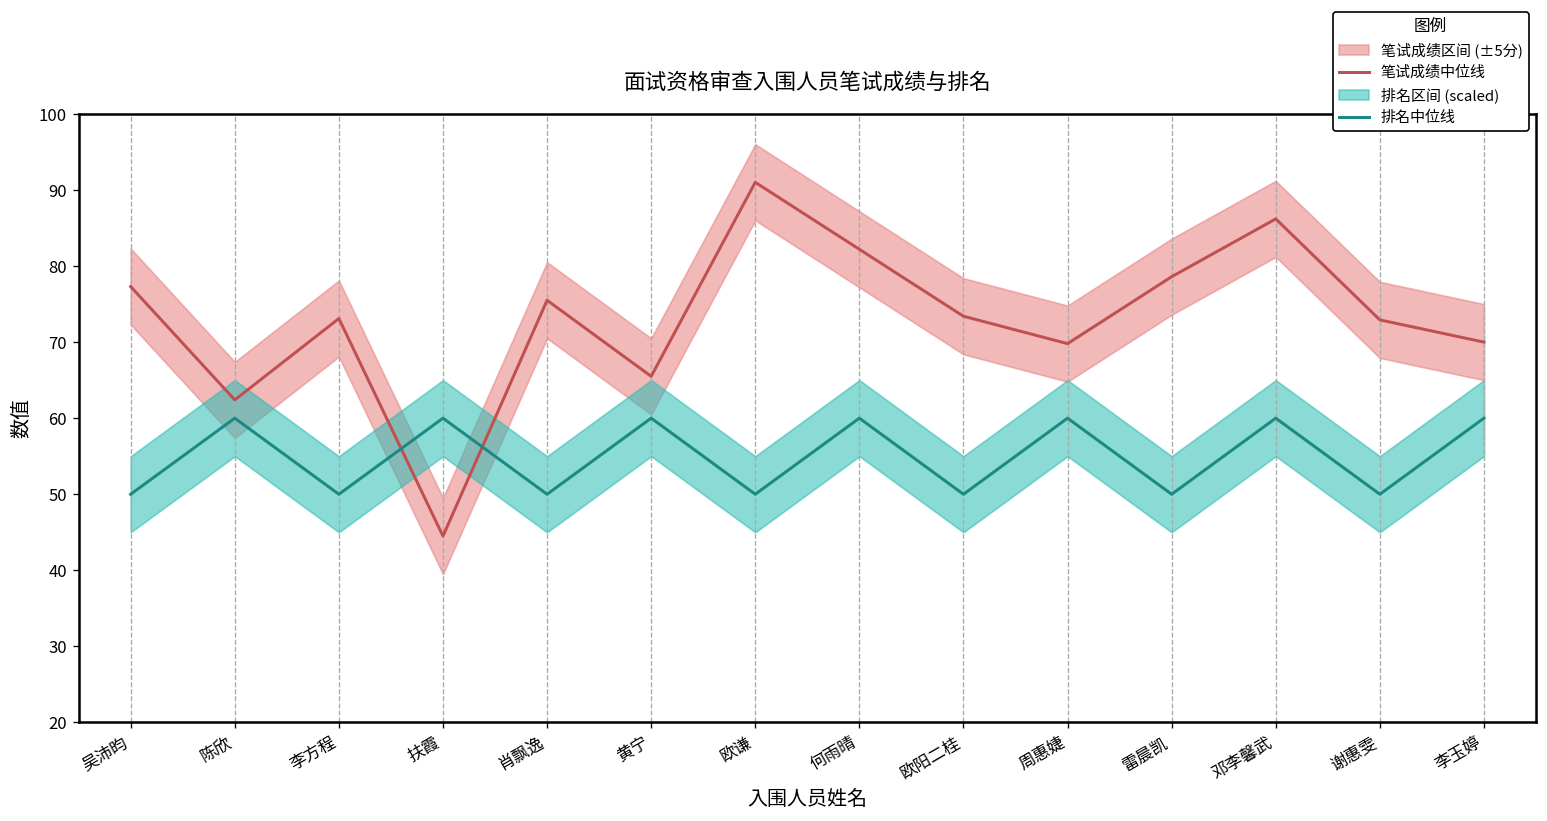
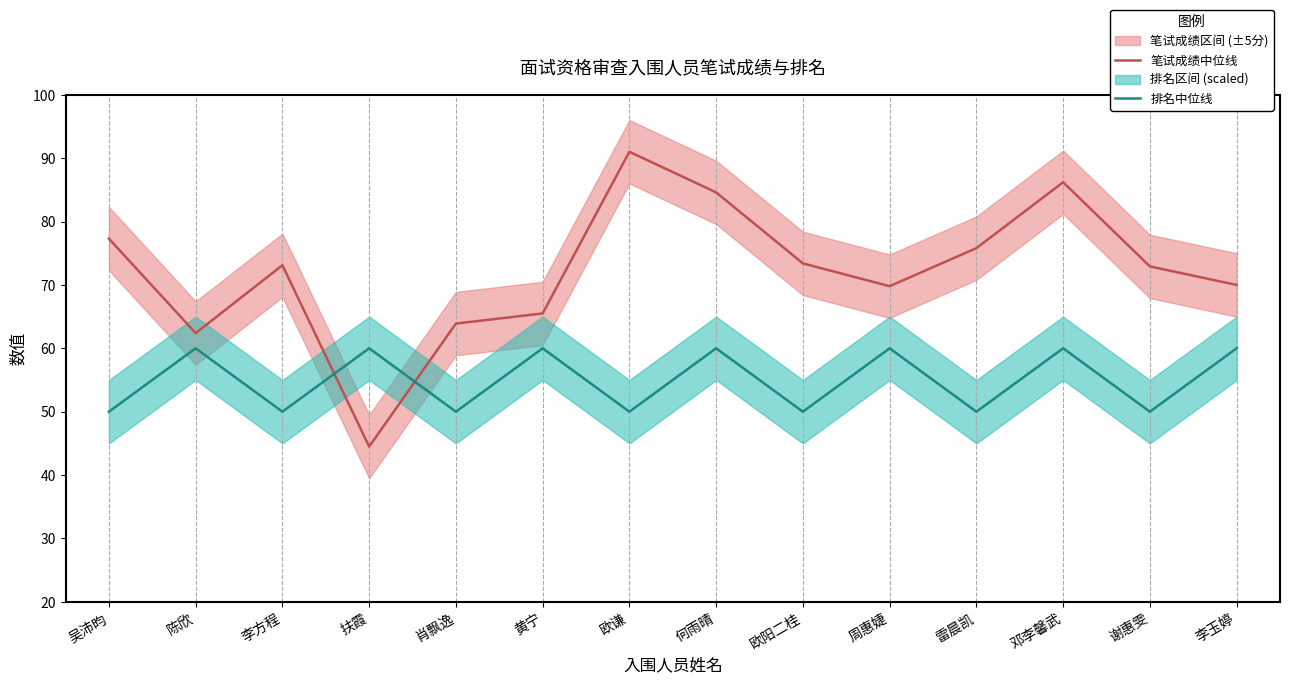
笔试成绩中位线, 肖飘逸: 76 -> 64
笔试成绩中位线, 何雨晴: 82 -> 85
笔试成绩中位线, 雷晨凯: 79 -> 76
